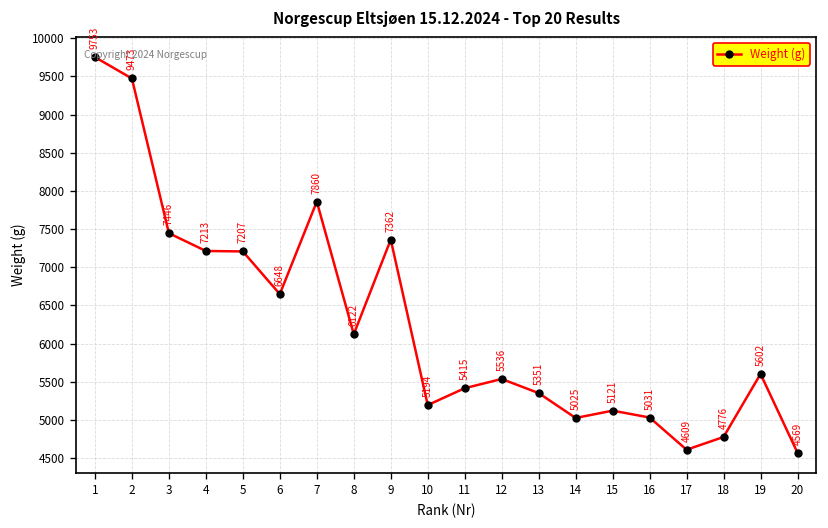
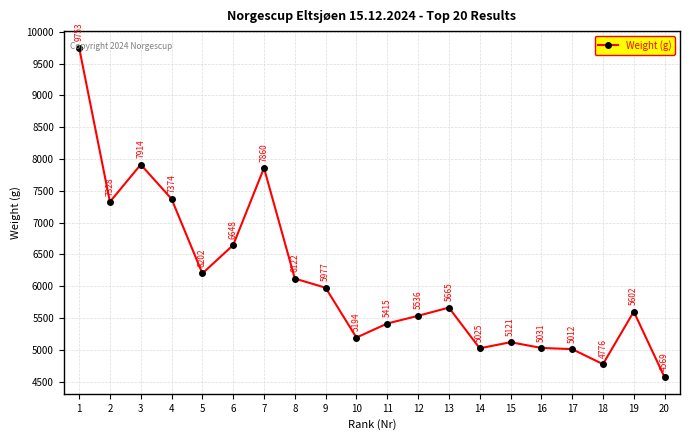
2: 9473 -> 7328
3: 7446 -> 7914
4: 7213 -> 7374
5: 7207 -> 6202
9: 7362 -> 5977
13: 5351 -> 5665
17: 4609 -> 5012
